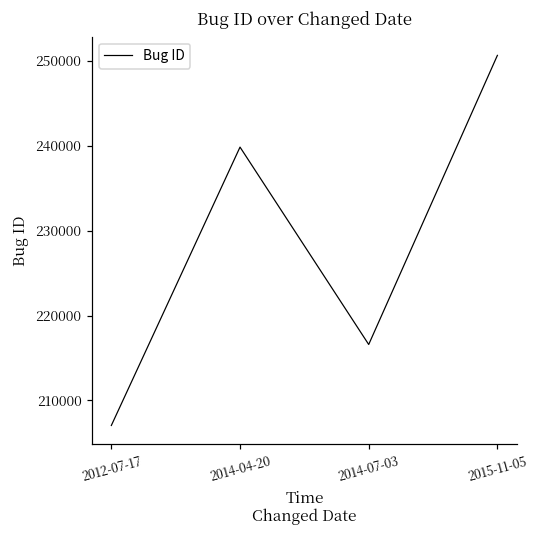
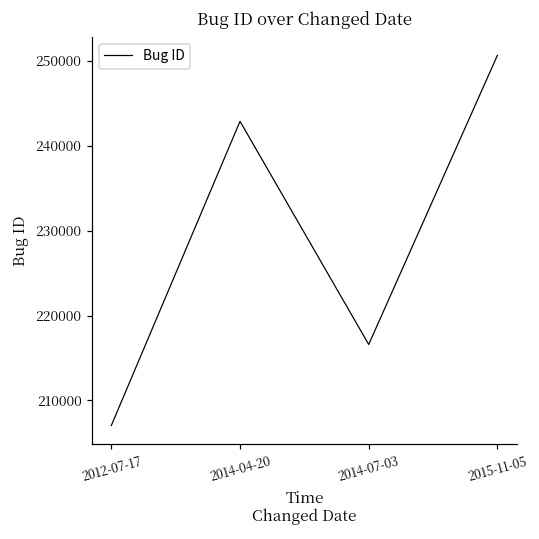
2014-04-20: 240000 -> 243000
